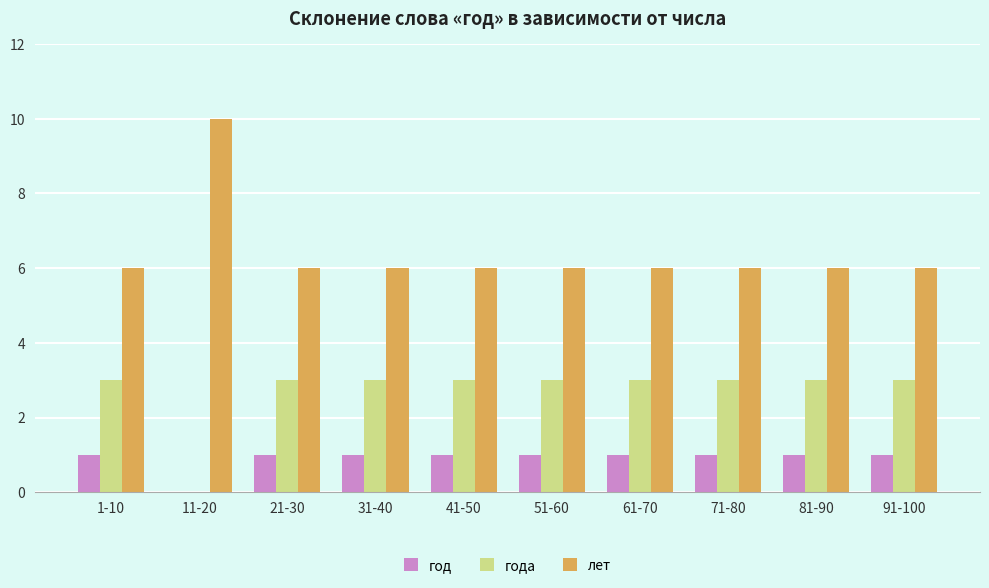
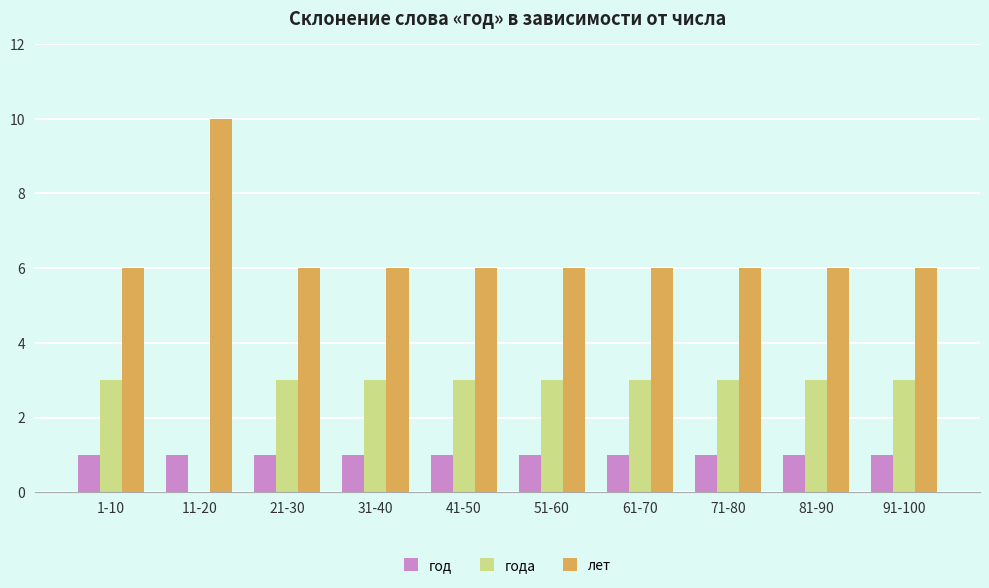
год, 11-20: 0 -> 1
